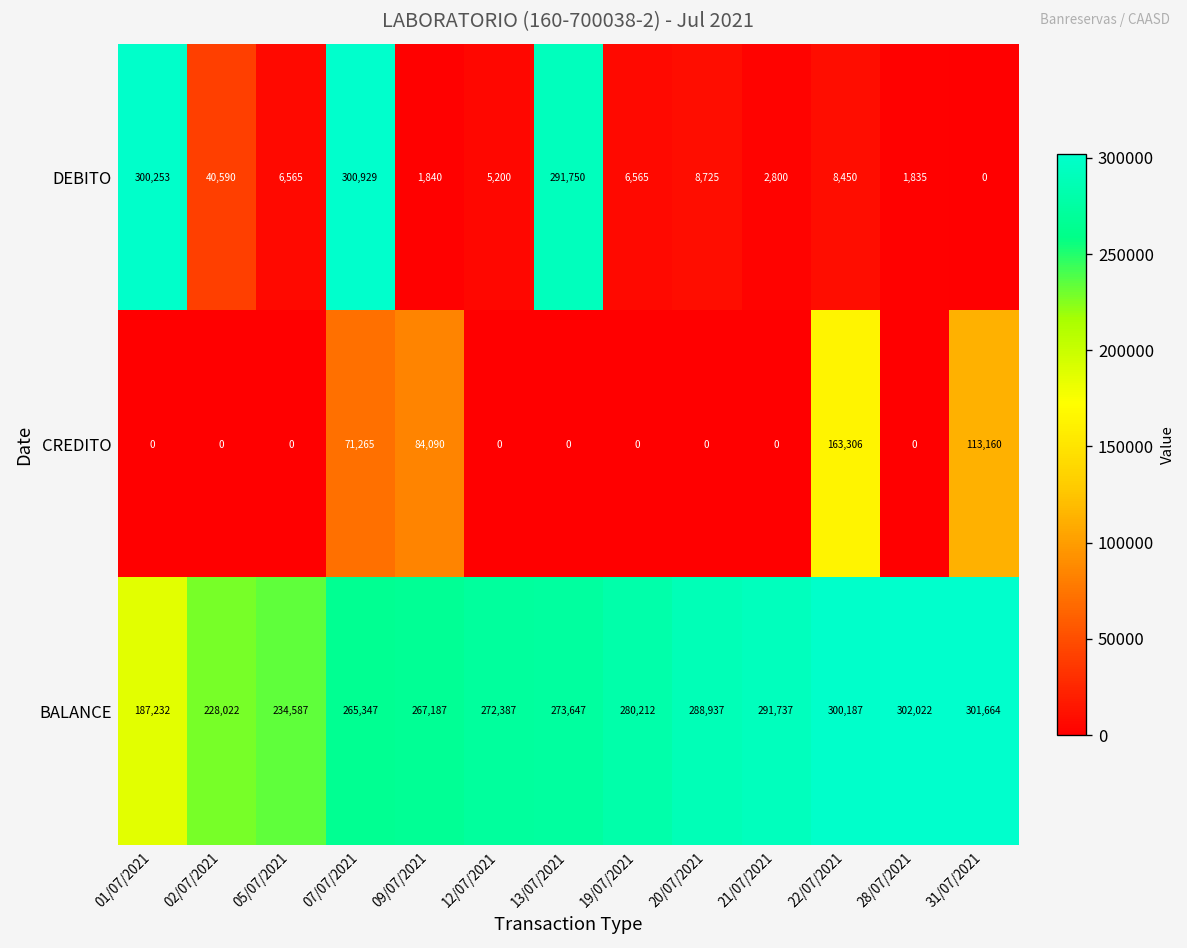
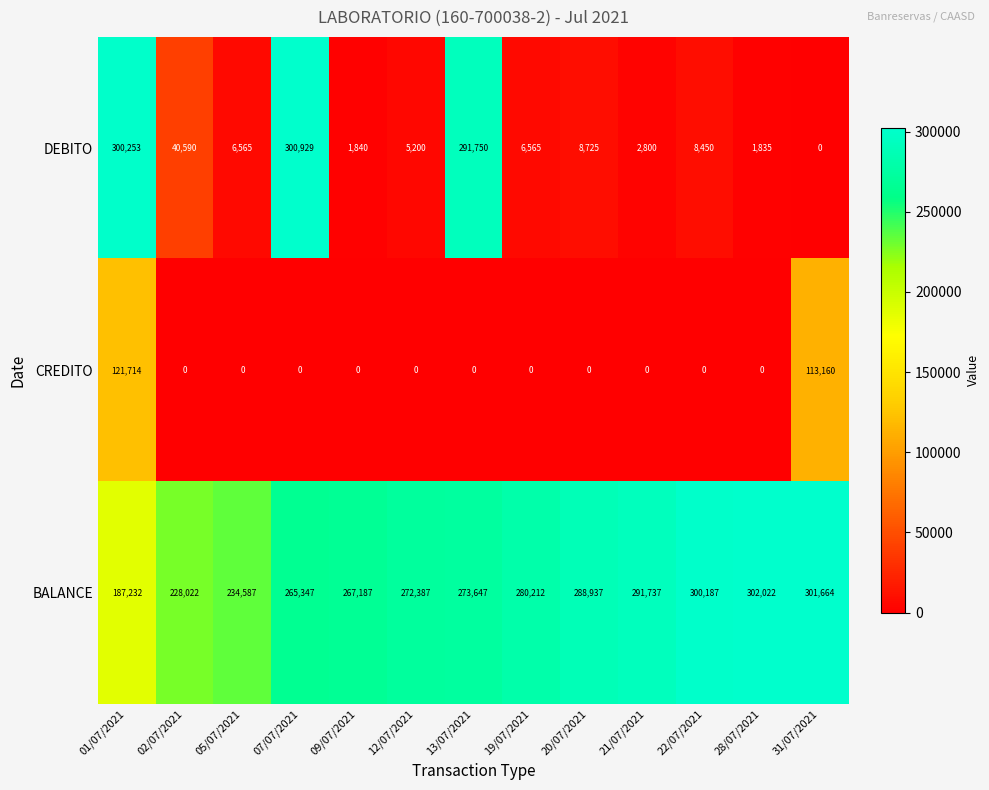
CREDITO, 01/07/2021: 0 -> 121,714
CREDITO, 07/07/2021: 71,265 -> 0
CREDITO, 09/07/2021: 84,090 -> 0
CREDITO, 22/07/2021: 163,306 -> 0
